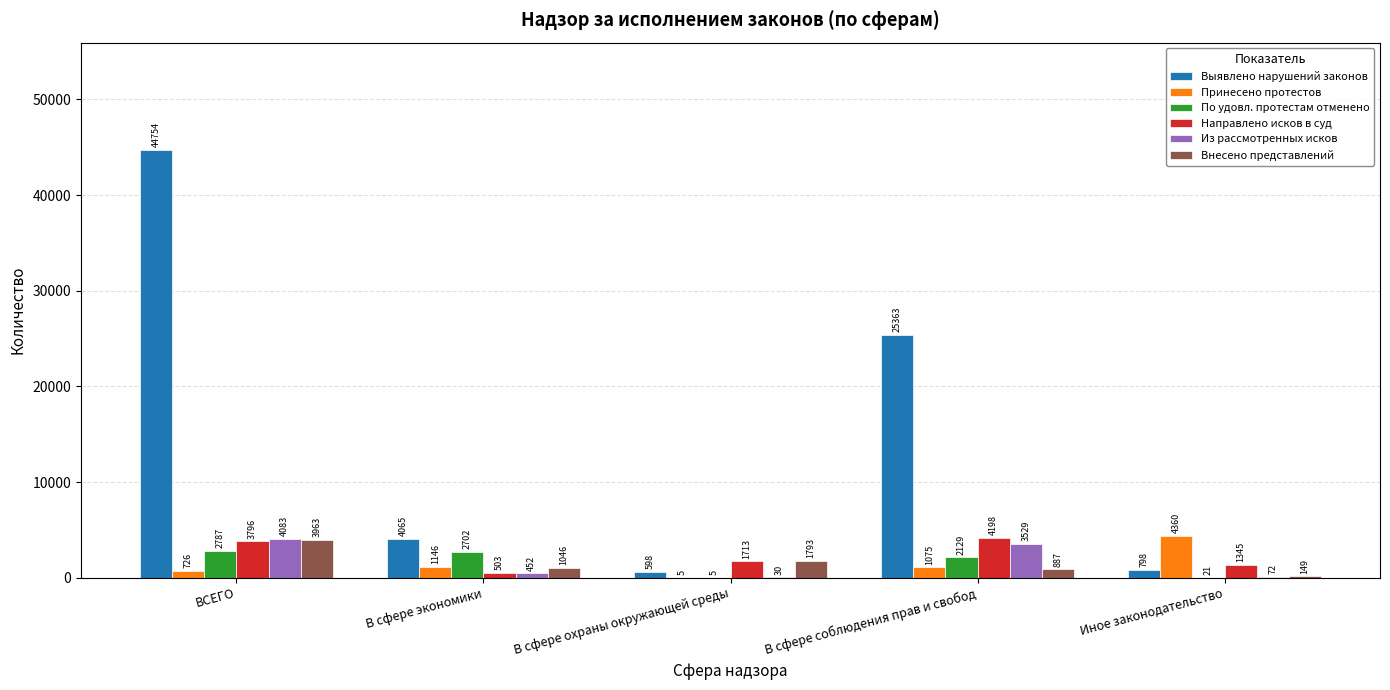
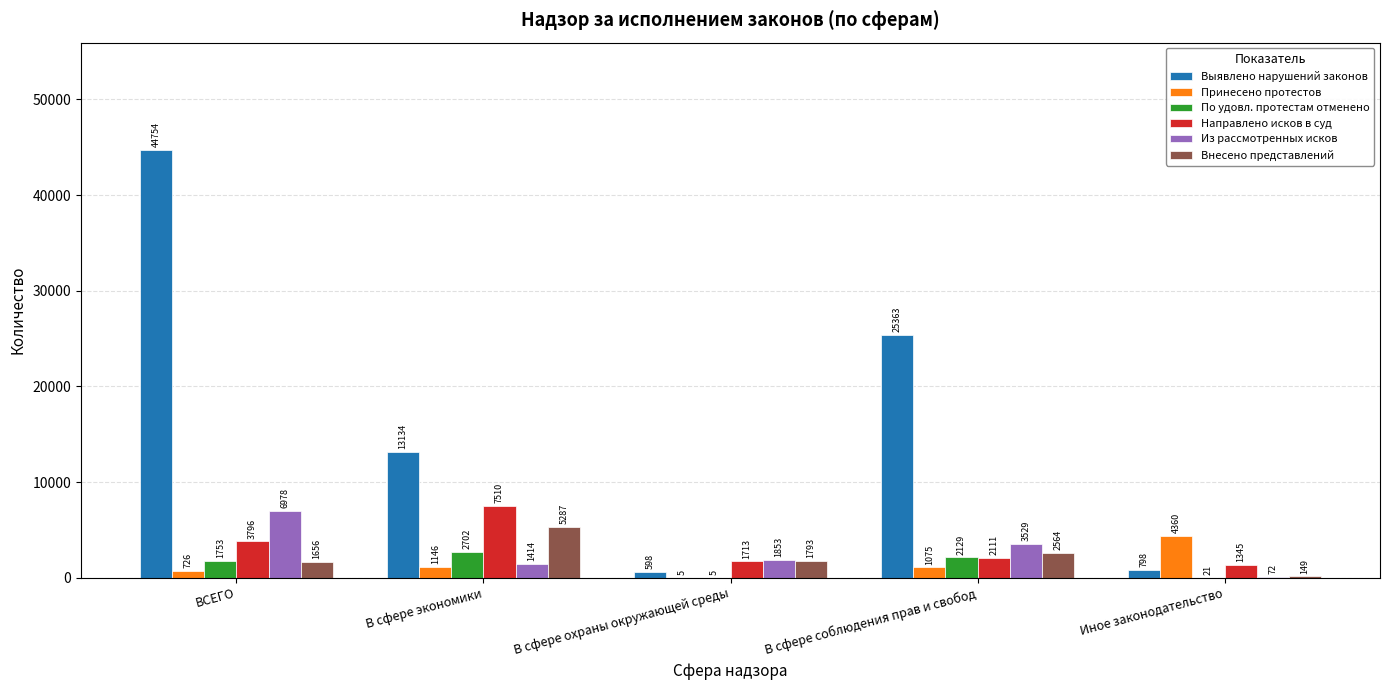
По удовл. протестам отменено, ВСЕГО: 2787 -> 1753
Из рассмотренных исков, ВСЕГО: 4083 -> 6978
Внесено представлений, ВСЕГО: 3963 -> 1656
Выявлено нарушений законов, В сфере экономики: 4065 -> 13134
Направлено исков в суд, В сфере экономики: 503 -> 7510
Из рассмотренных исков, В сфере экономики: 452 -> 1414
Внесено представлений, В сфере экономики: 1046 -> 5287
Из рассмотренных исков, В сфере охраны окружающей среды: 30 -> 1853
Направлено исков в суд, В сфере соблюдения прав и свобод: 4198 -> 2111
Внесено представлений, В сфере соблюдения прав и свобод: 887 -> 2564
